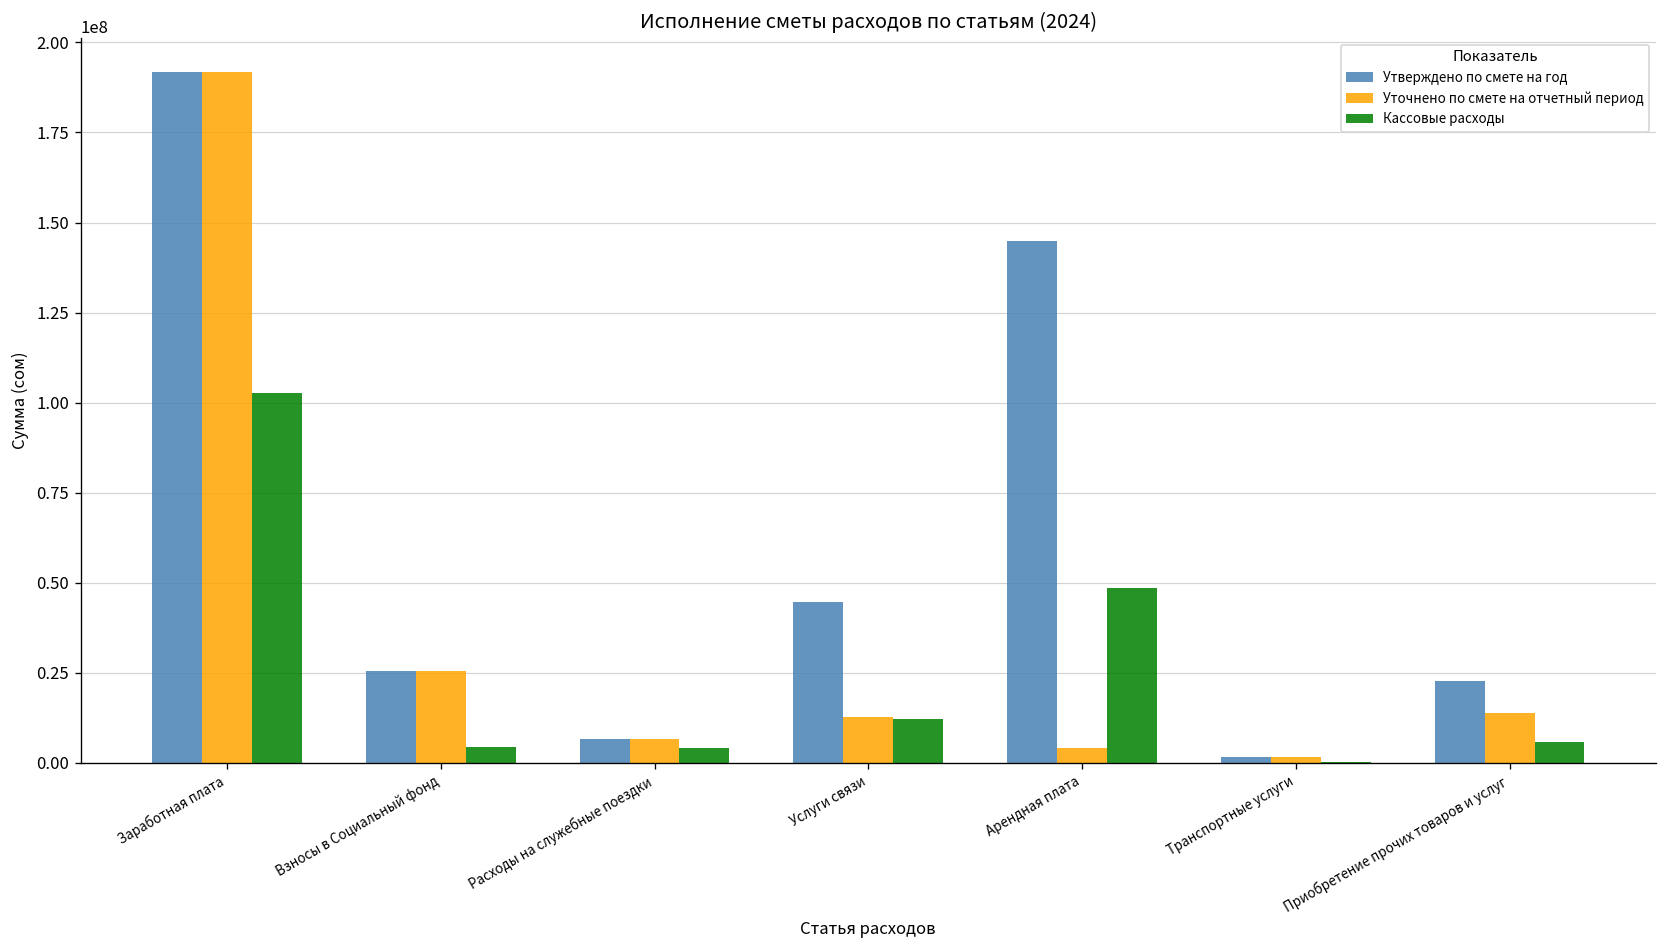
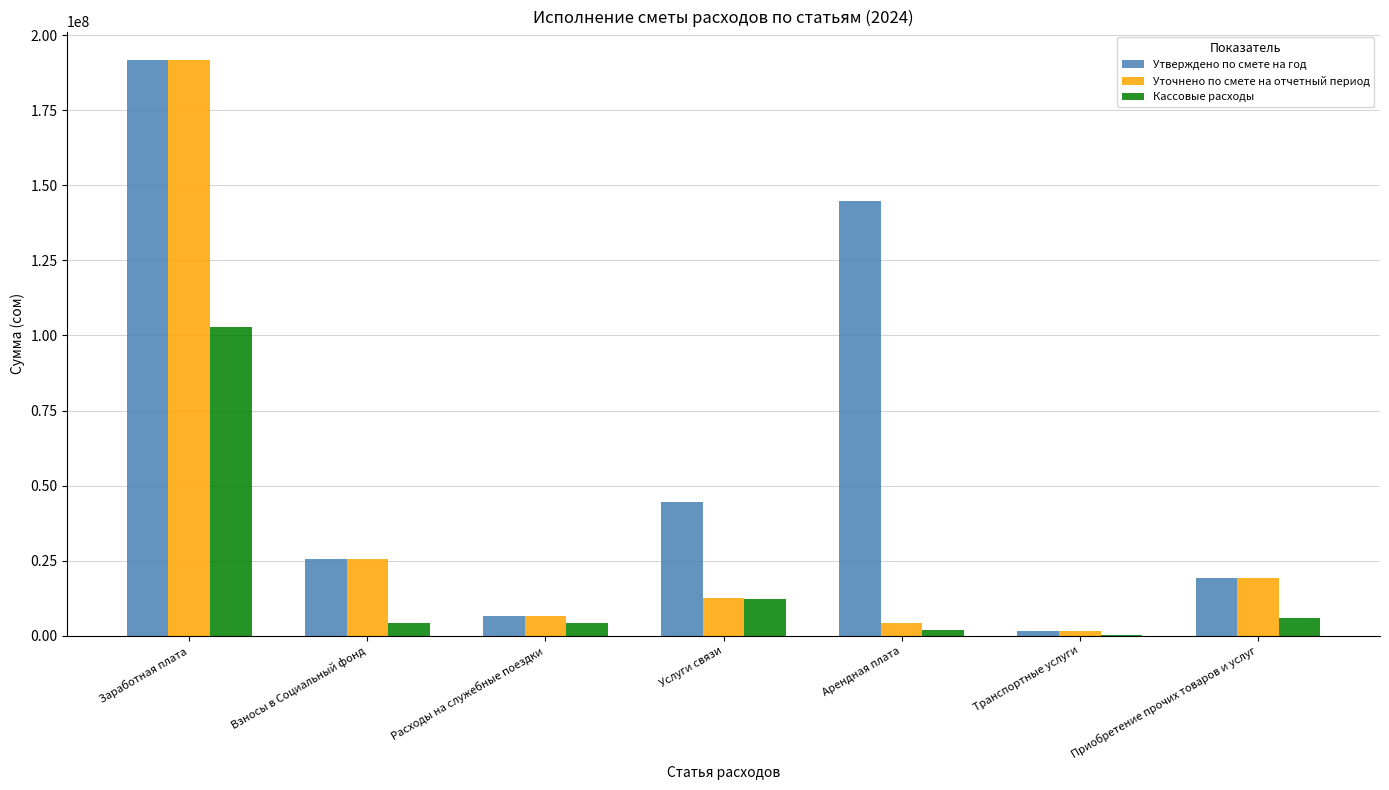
Кассовые расходы, Арендная плата: 48000000 -> 2000000
Утверждено по смете на год, Приобретение прочих товаров и услуг: 23000000 -> 19000000
Уточнено по смете на отчетный период, Приобретение прочих товаров и услуг: 14000000 -> 19000000
